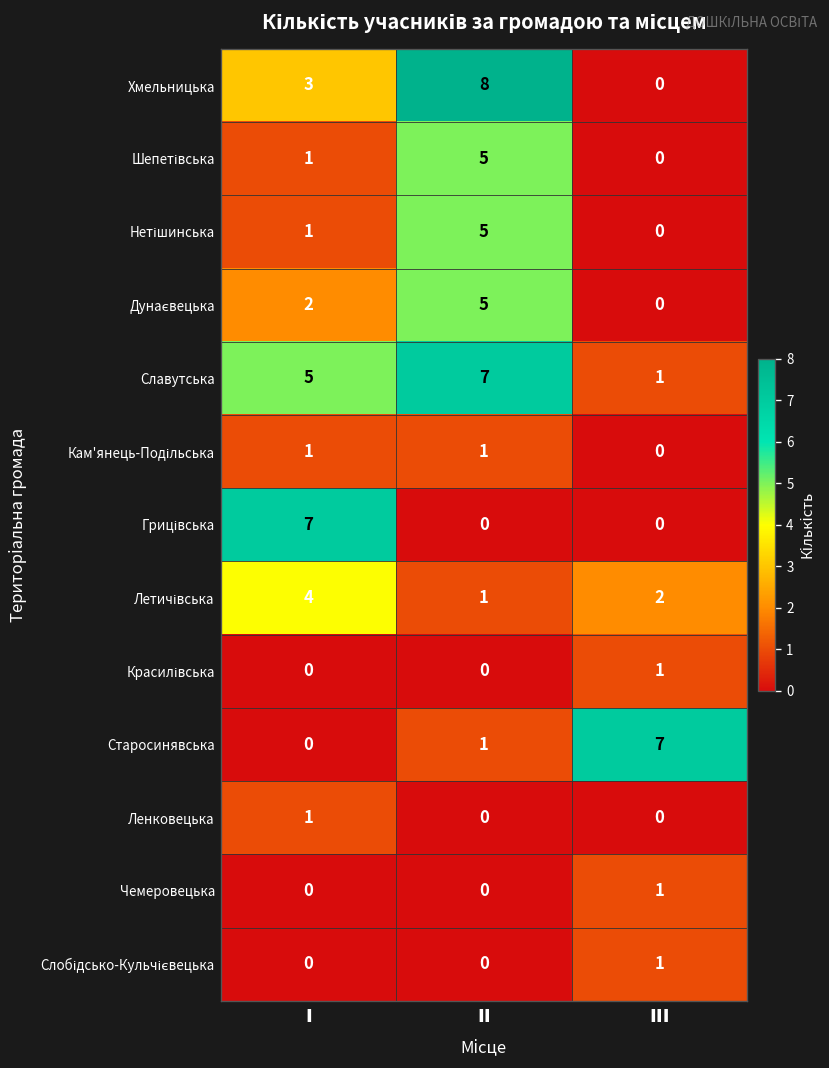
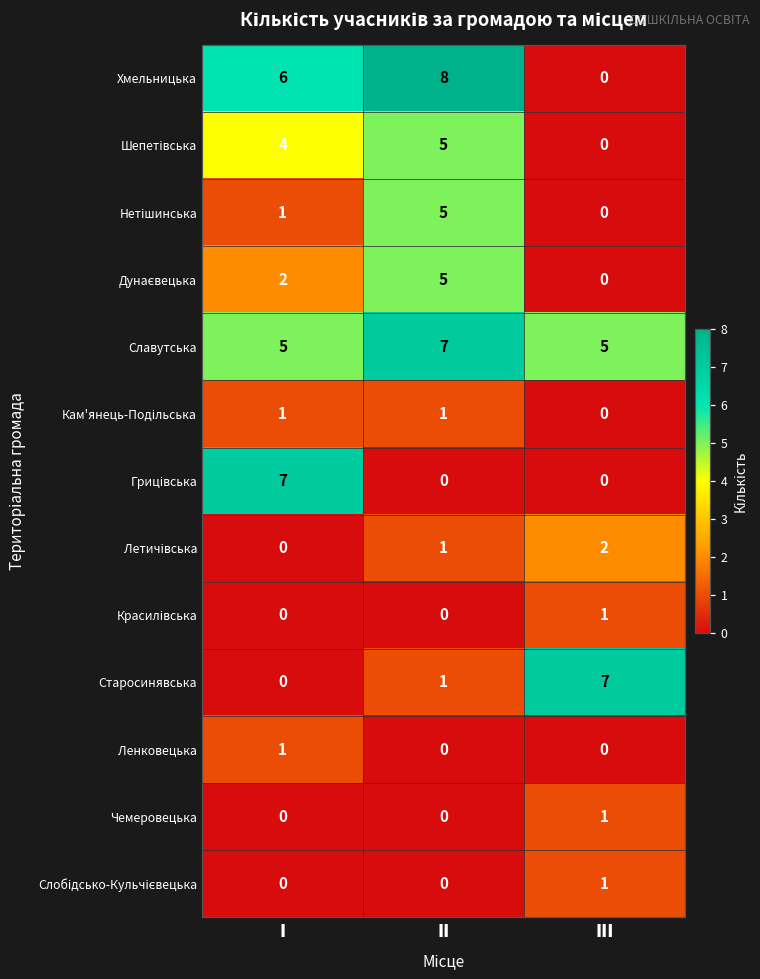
Хмельницька, І: 3 -> 6
Шепетівська, І: 1 -> 4
Славутська, ІІІ: 1 -> 5
Летичівська, І: 4 -> 0
